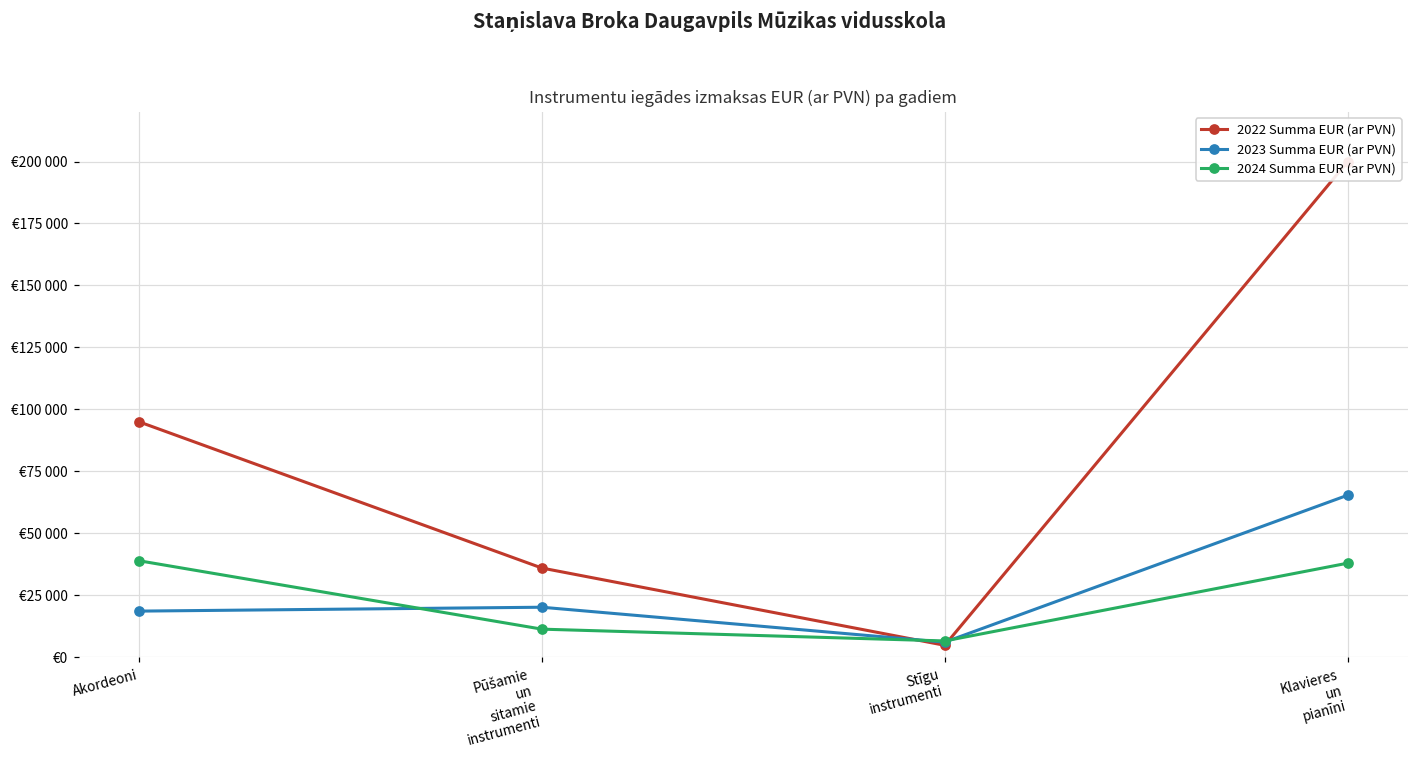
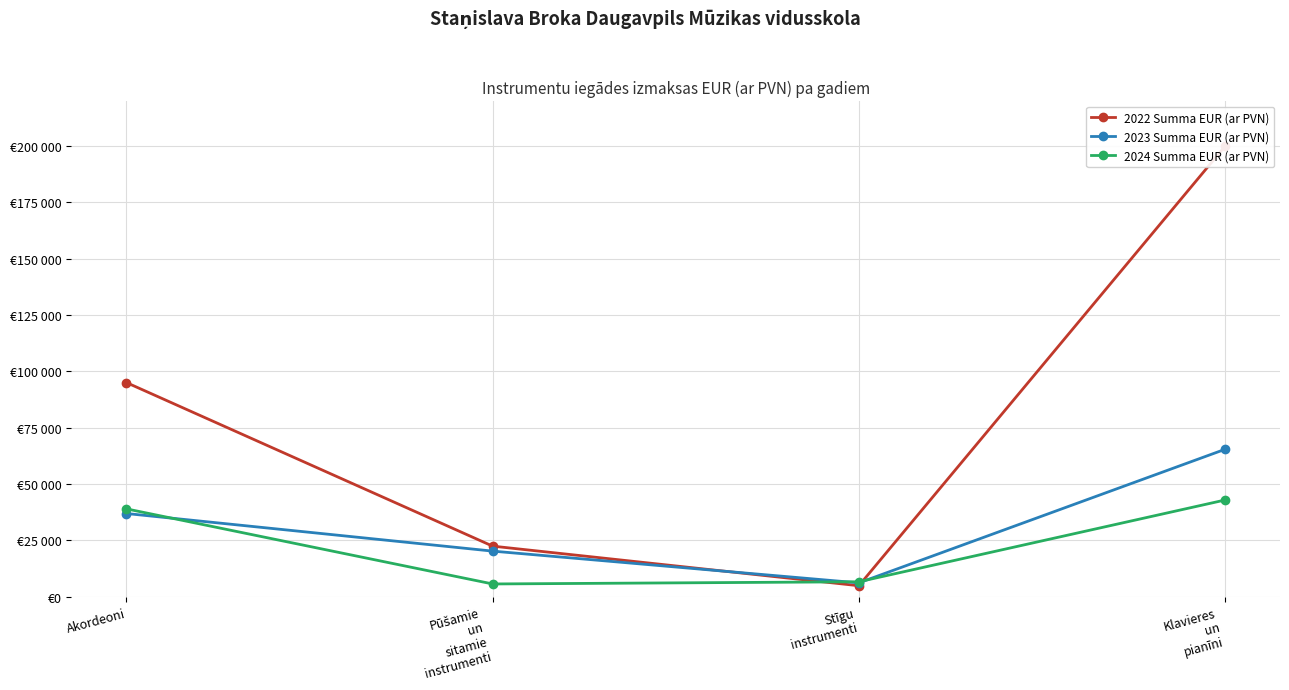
2023 Summa EUR (ar PVN), Akordeoni: €19000 -> €37000
2022 Summa EUR (ar PVN), Pūšamie un sitamie instrumenti: €36000 -> €22000
2024 Summa EUR (ar PVN), Pūšamie un sitamie instrumenti: €11000 -> €6000
2024 Summa EUR (ar PVN), Klavieres un pianīni: €38000 -> €43000
